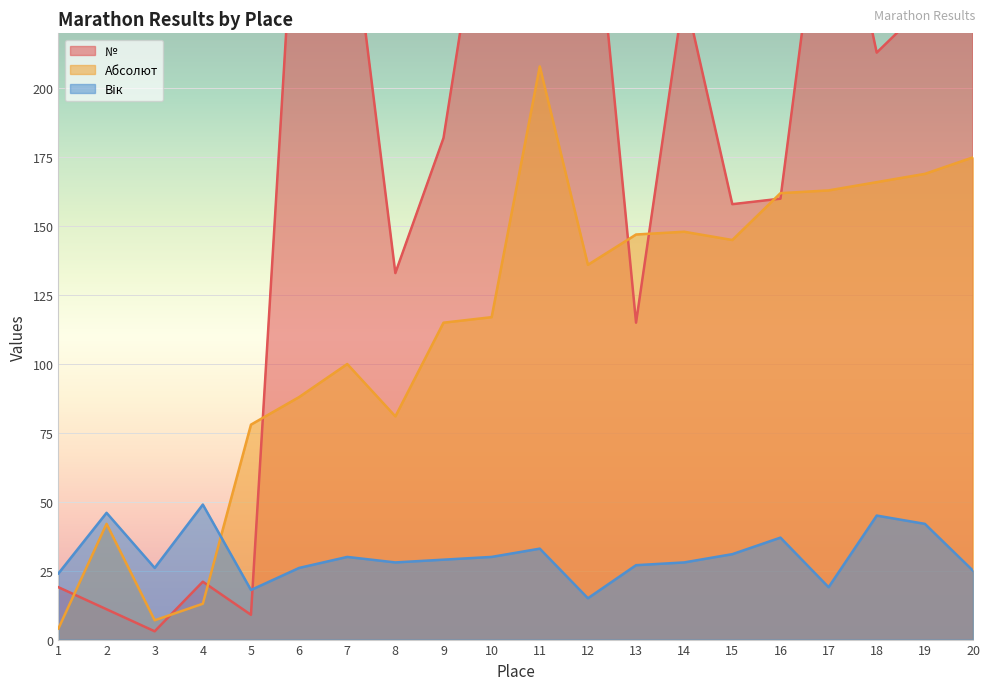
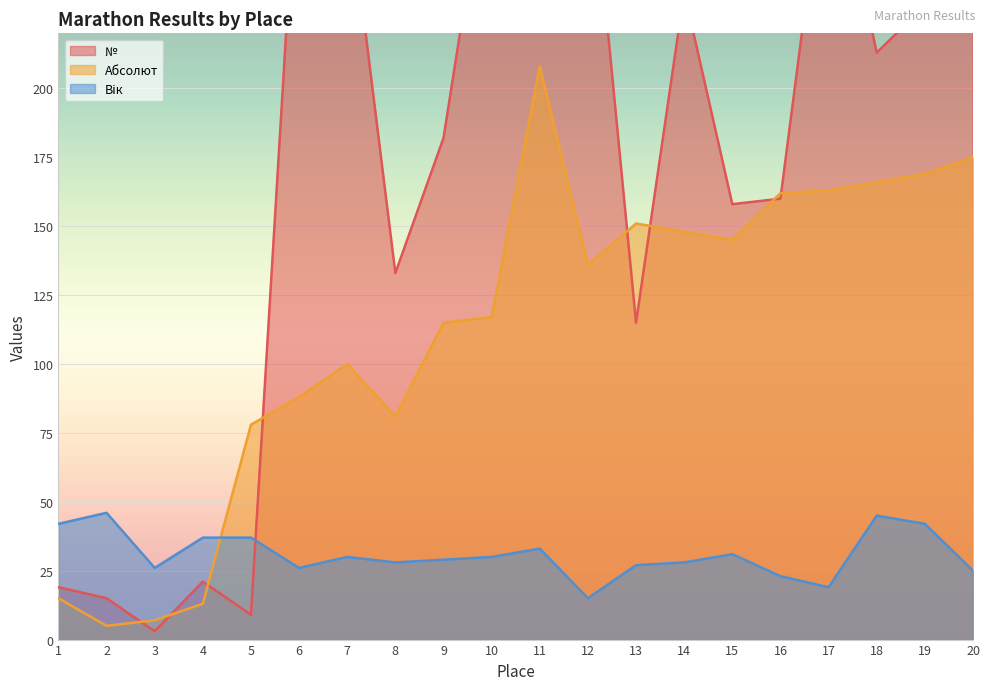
Абсолют, 1: 4 -> 15
Вік, 1: 24 -> 42
№, 2: 11 -> 15
Абсолют, 2: 42 -> 5
Вік, 4: 49 -> 37
Вік, 5: 18 -> 37
Абсолют, 13: 147 -> 151
Вік, 16: 37 -> 23
